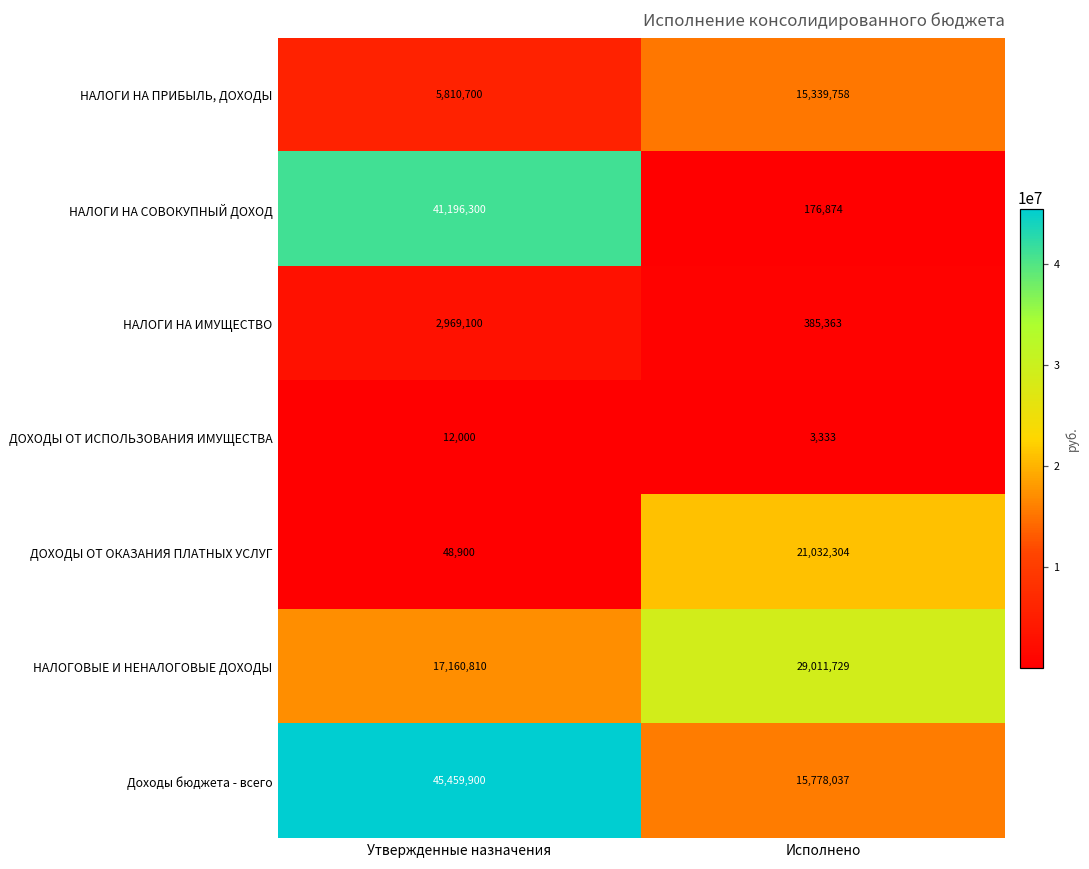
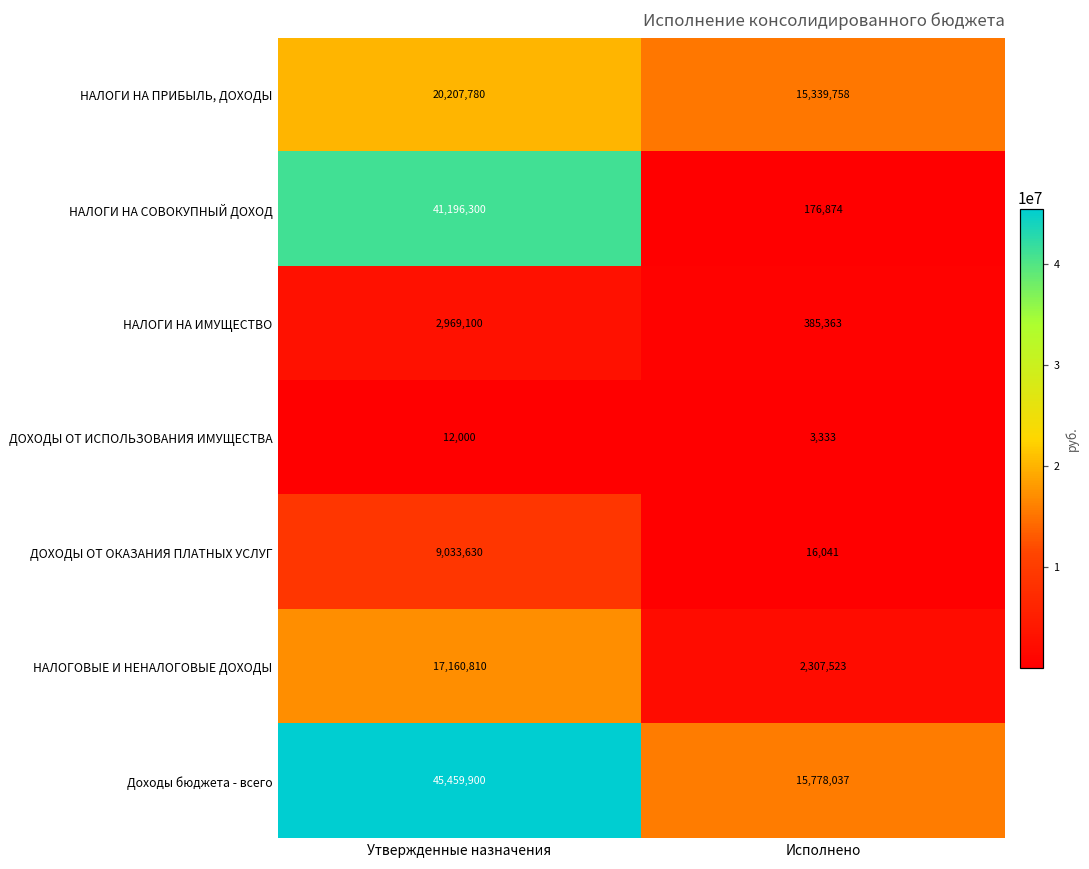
НАЛОГИ НА ПРИБЫЛЬ, ДОХОДЫ, Утвержденные назначения: 5,810,700 -> 20,207,780
ДОХОДЫ ОТ ОКАЗАНИЯ ПЛАТНЫХ УСЛУГ, Утвержденные назначения: 48,900 -> 9,033,630
ДОХОДЫ ОТ ОКАЗАНИЯ ПЛАТНЫХ УСЛУГ, Исполнено: 21,032,304 -> 16,041
НАЛОГОВЫЕ И НЕНАЛОГОВЫЕ ДОХОДЫ, Исполнено: 29,011,729 -> 2,307,523
